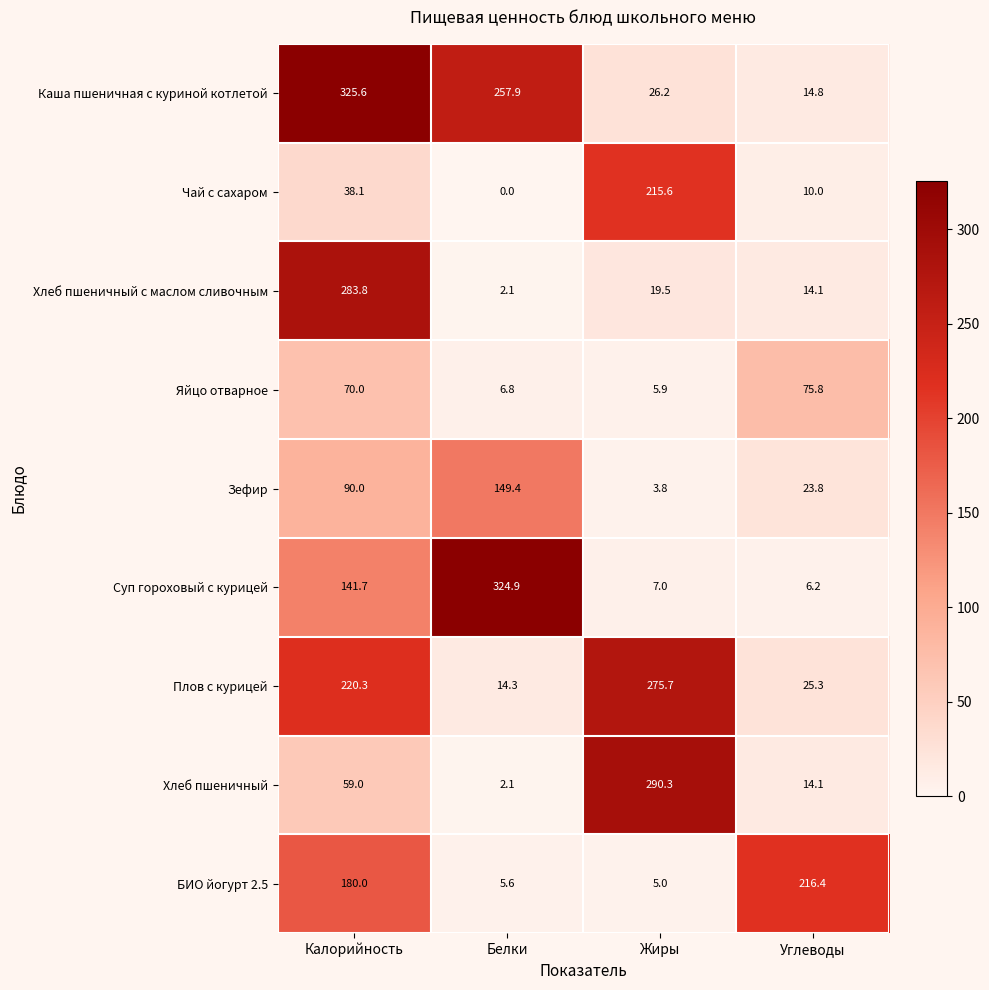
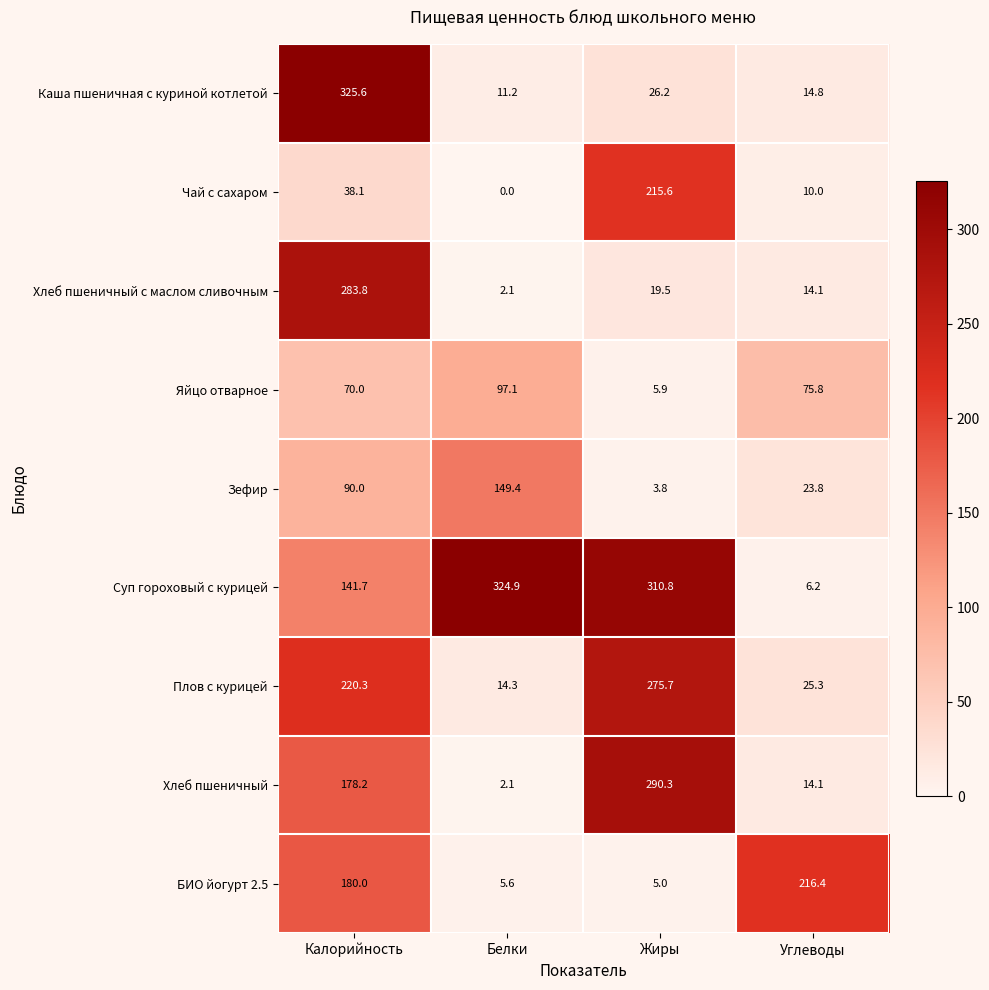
Каша пшеничная с куриной котлетой, Белки: 257.9 -> 11.2
Яйцо отварное, Белки: 6.8 -> 97.1
Суп гороховый с курицей, Жиры: 7.0 -> 310.8
Хлеб пшеничный, Калорийность: 59.0 -> 178.2
